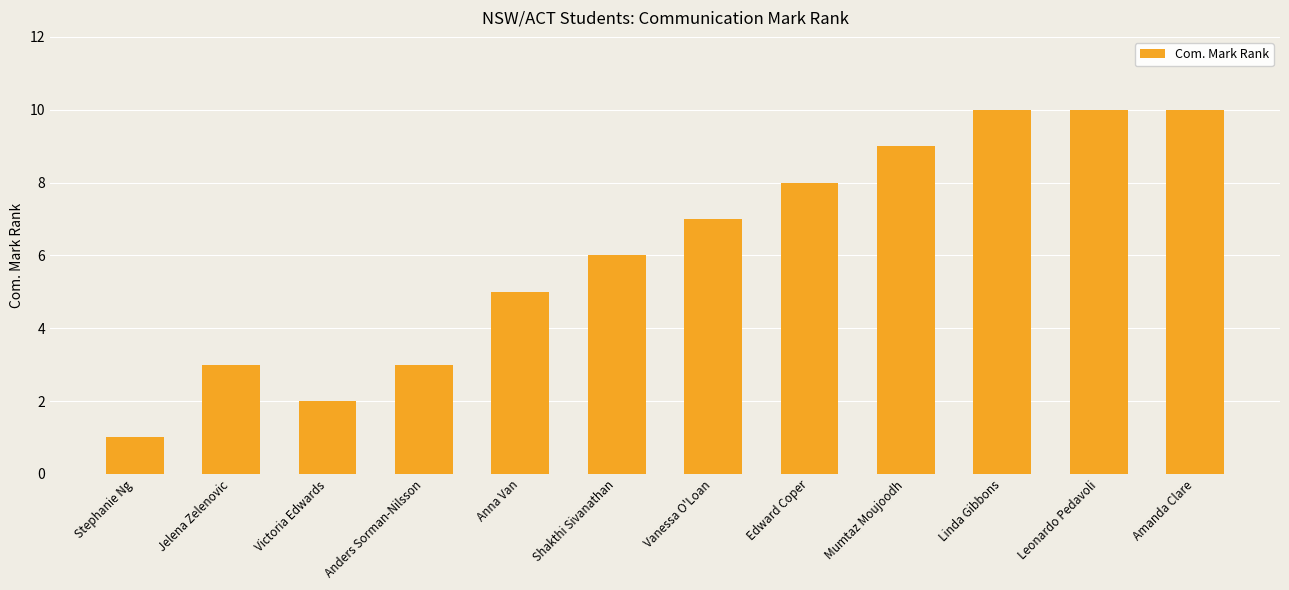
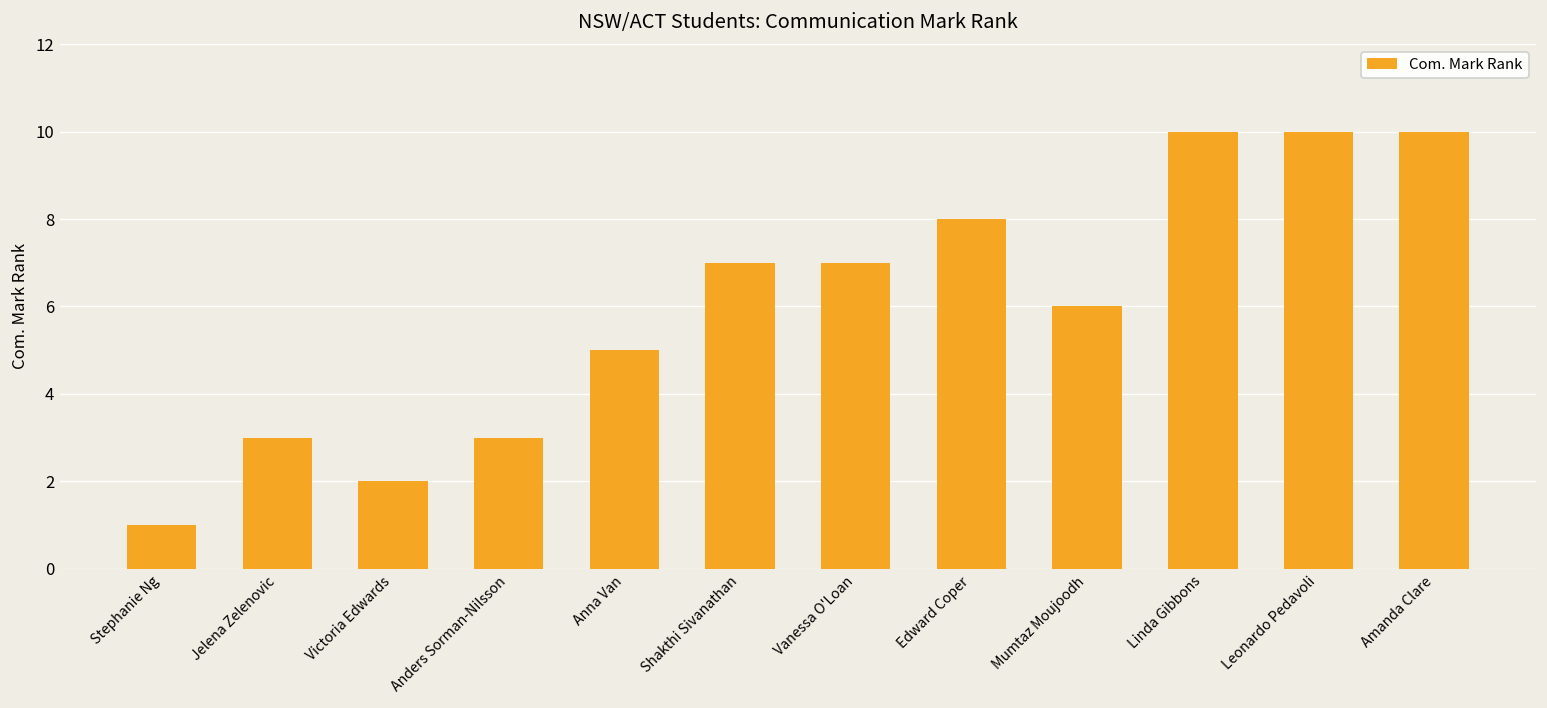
Shakthi Sivanathan: 6 -> 7
Mumtaz Moujoodh: 9 -> 6
